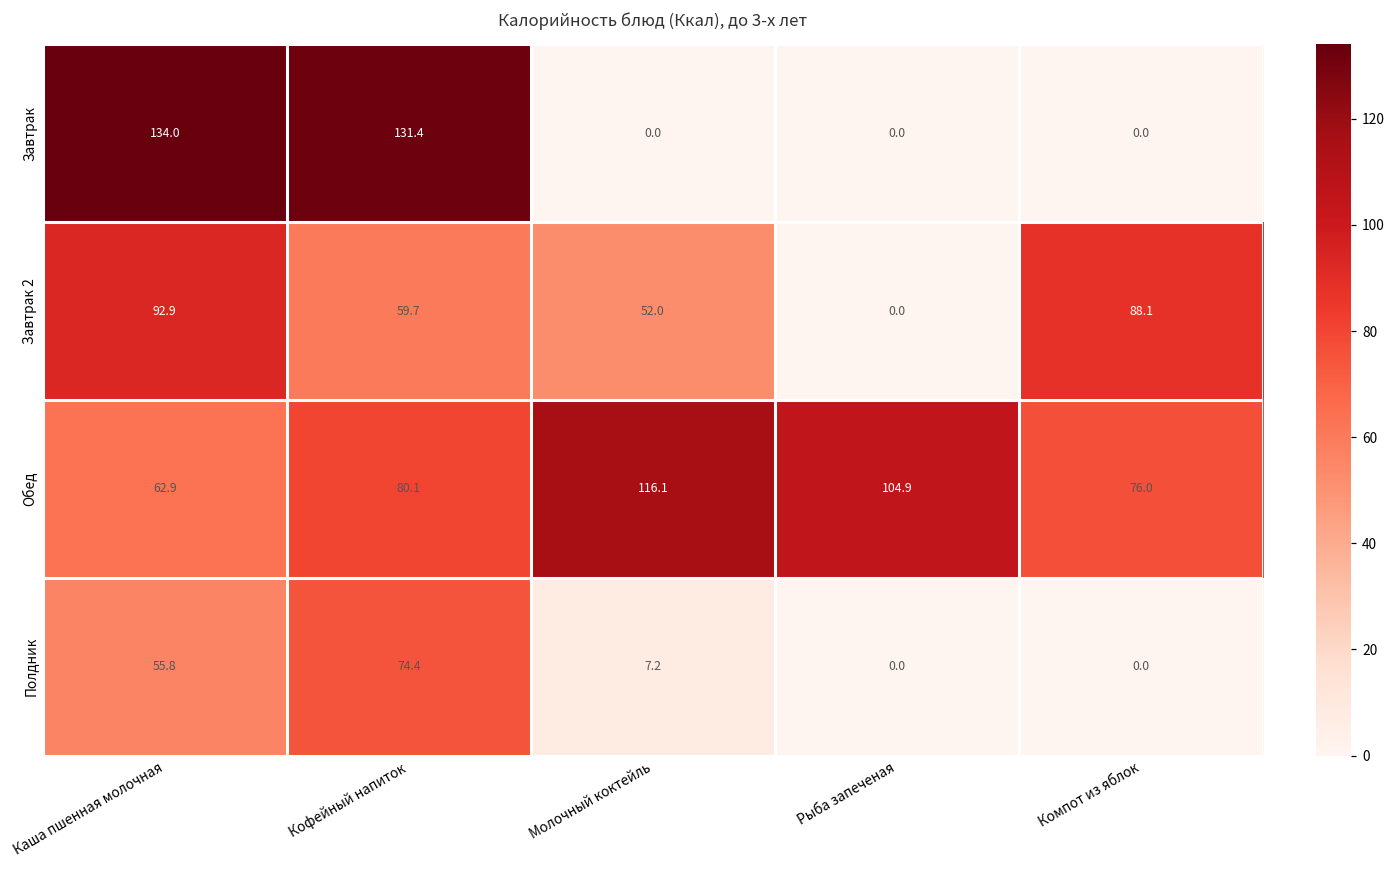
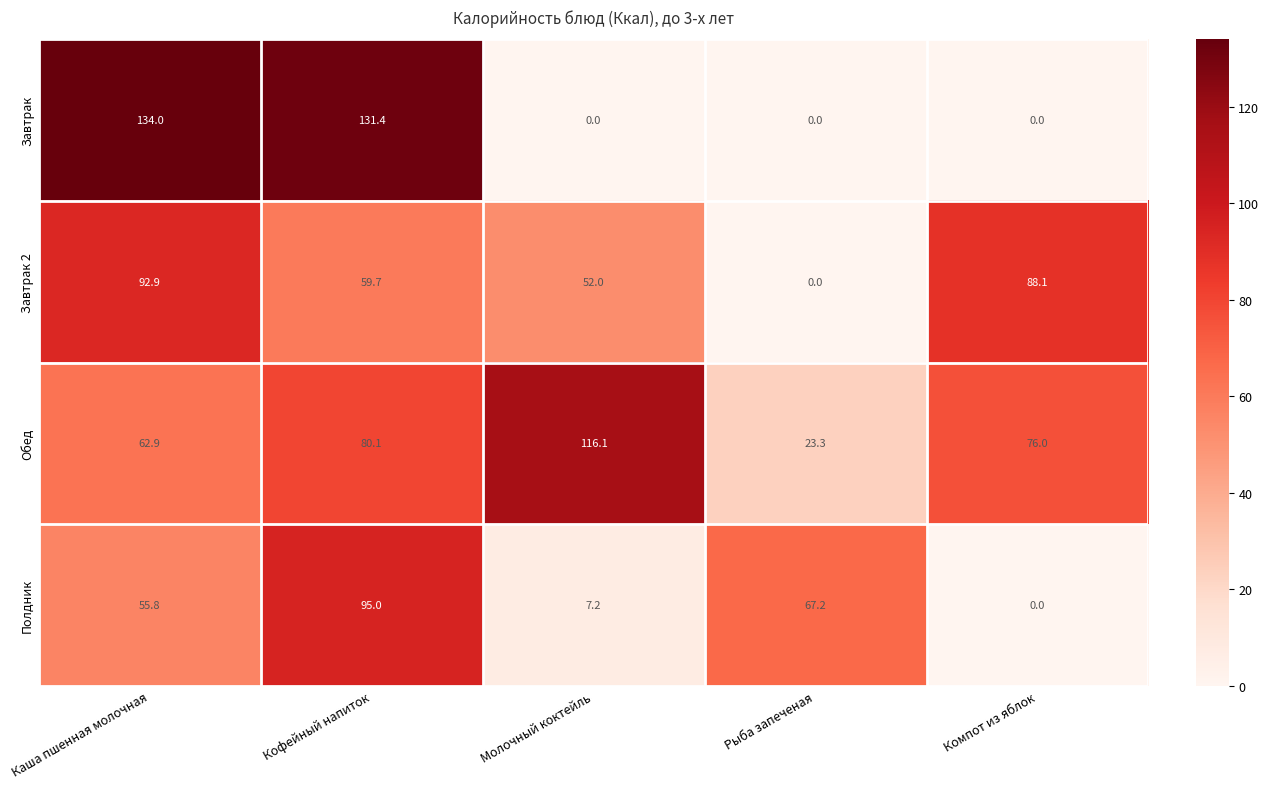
Обед, Рыба запеченая: 104.9 -> 23.3
Полдник, Кофейный напиток: 74.4 -> 95.0
Полдник, Рыба запеченая: 0.0 -> 67.2
